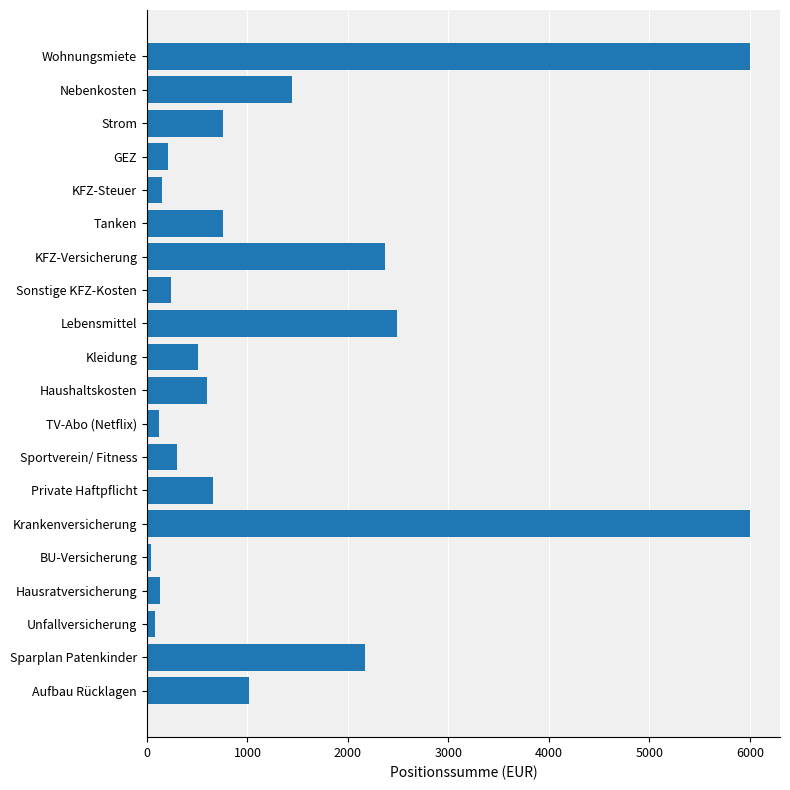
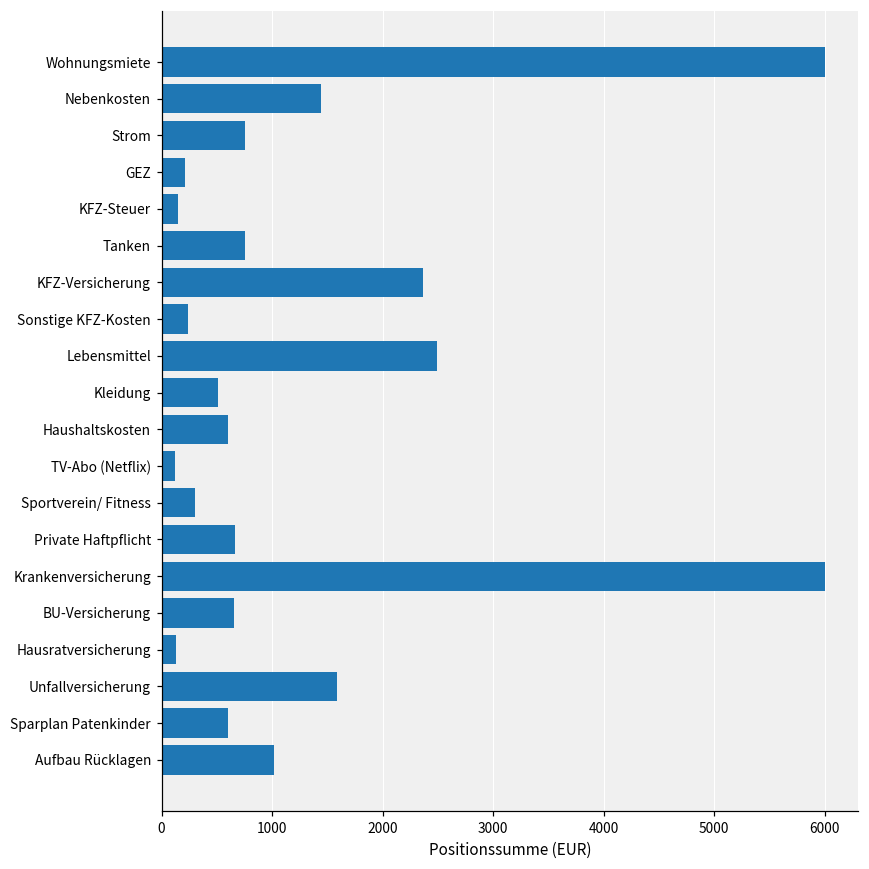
BU-Versicherung: 40 -> 660
Unfallversicherung: 80 -> 1590
Sparplan Patenkinder: 2170 -> 600
